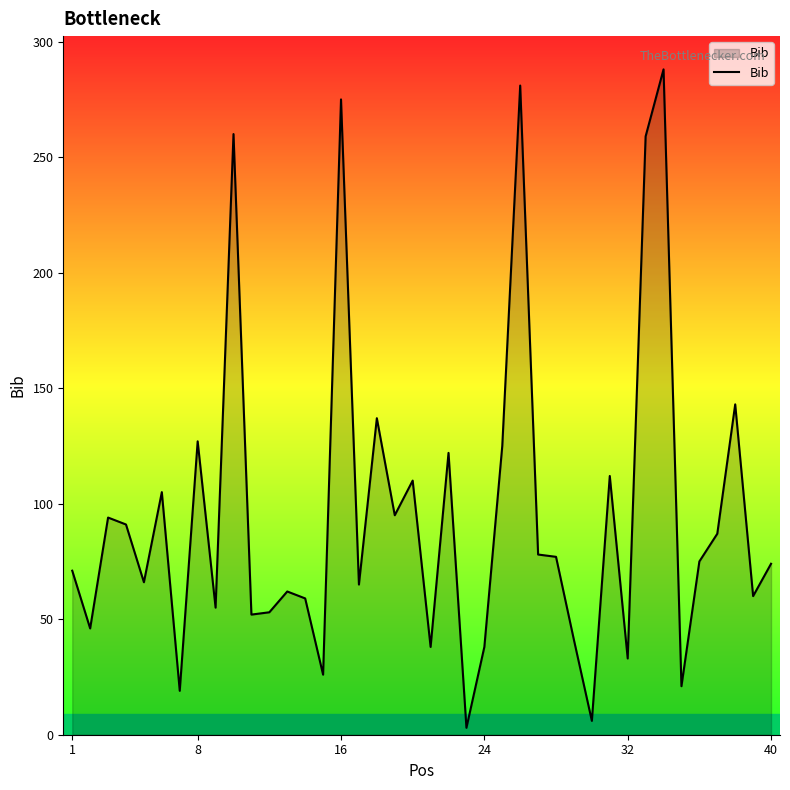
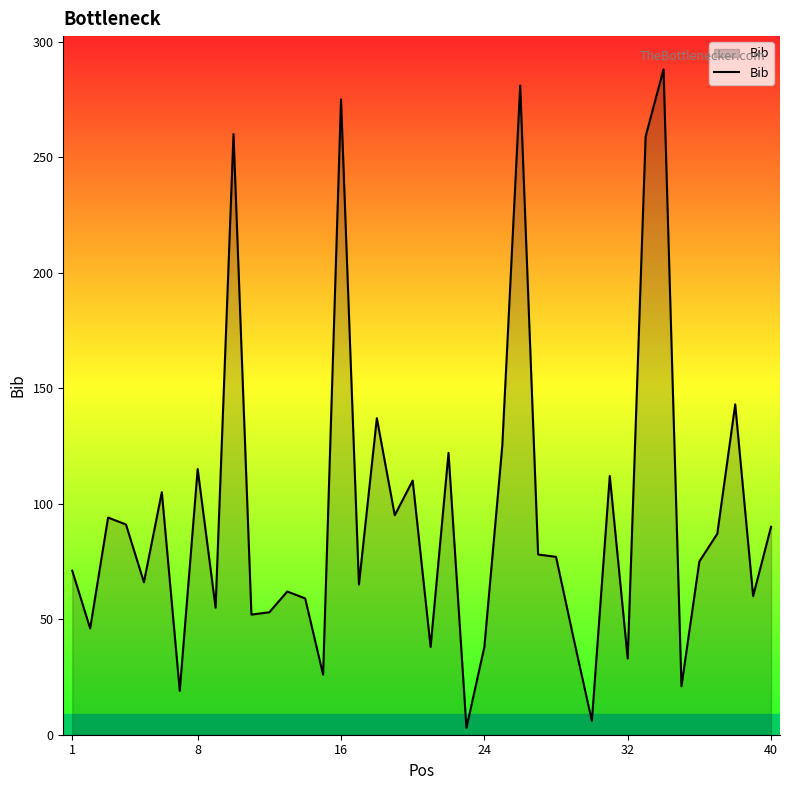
8: 127 -> 115
40: 74 -> 90
